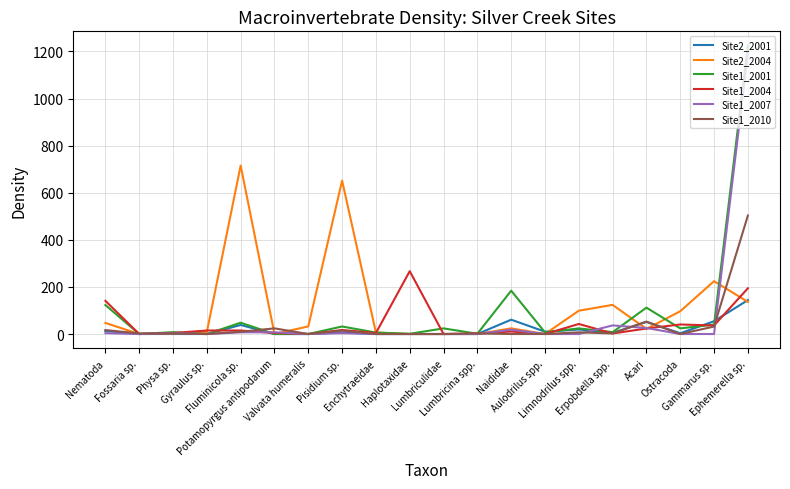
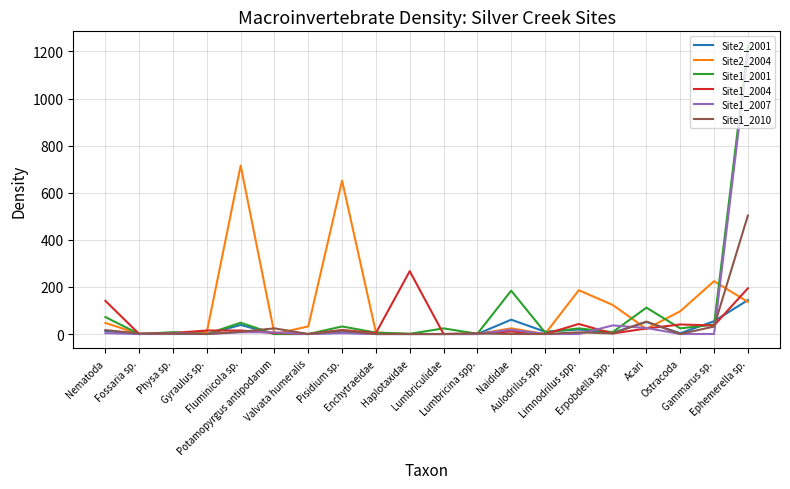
Site1_2001, Nematoda: 120 -> 70
Site2_2004, Limnodrilus spp.: 100 -> 190
